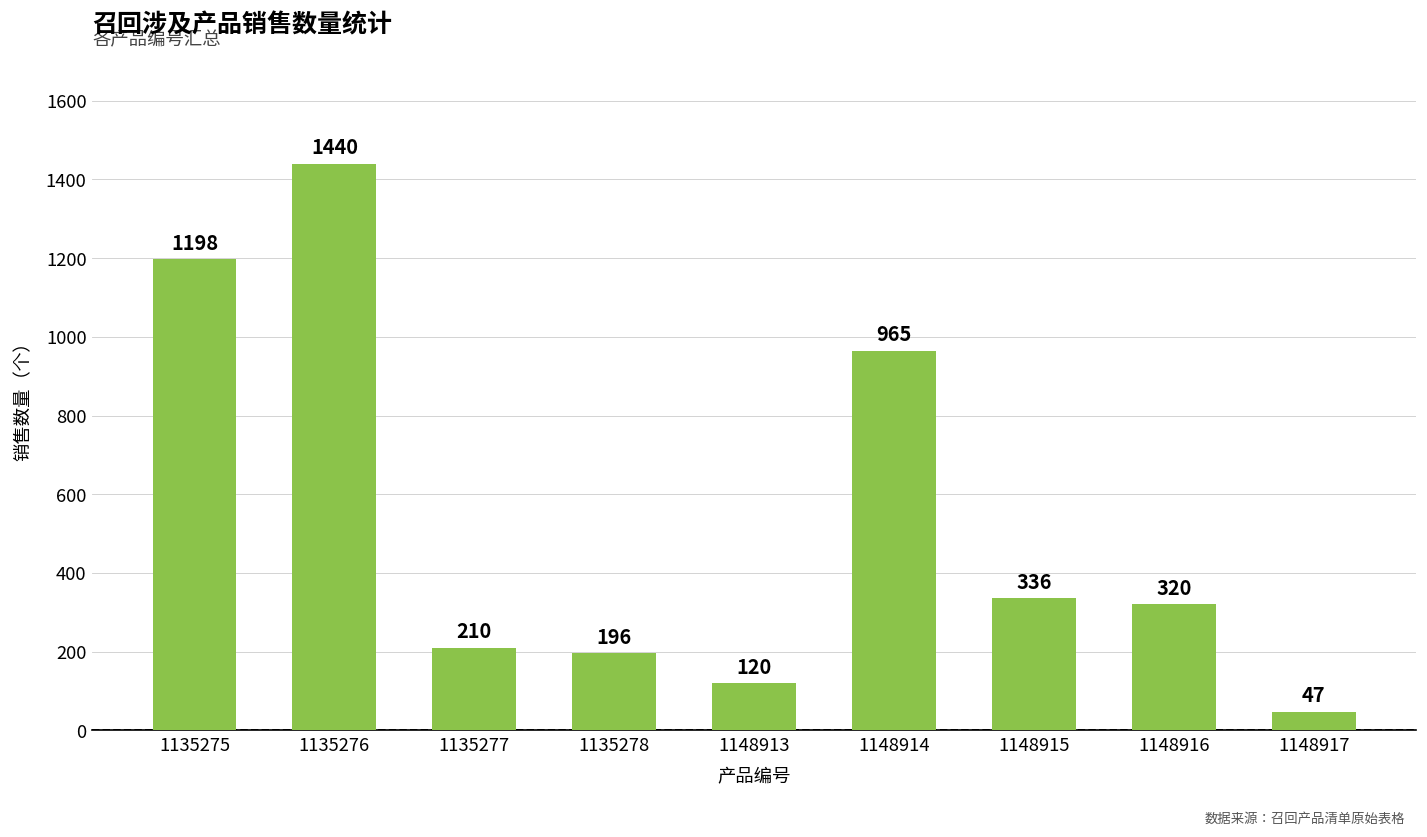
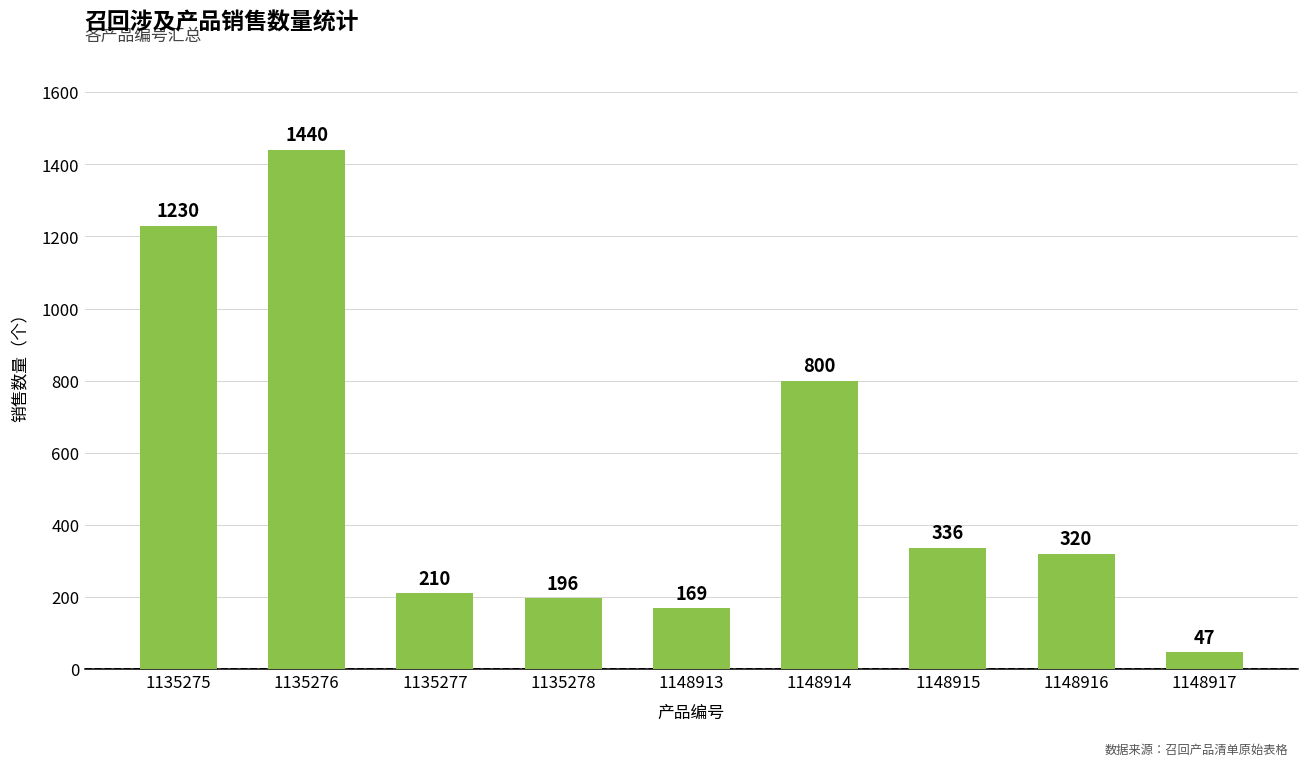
1135275: 1198 -> 1230
1148913: 120 -> 169
1148914: 965 -> 800
